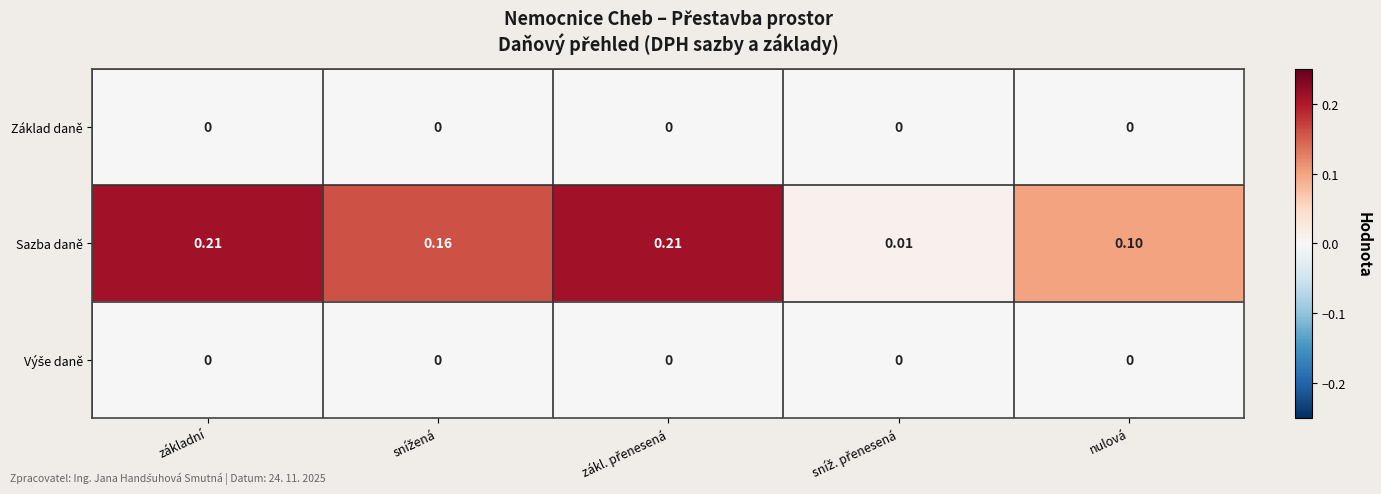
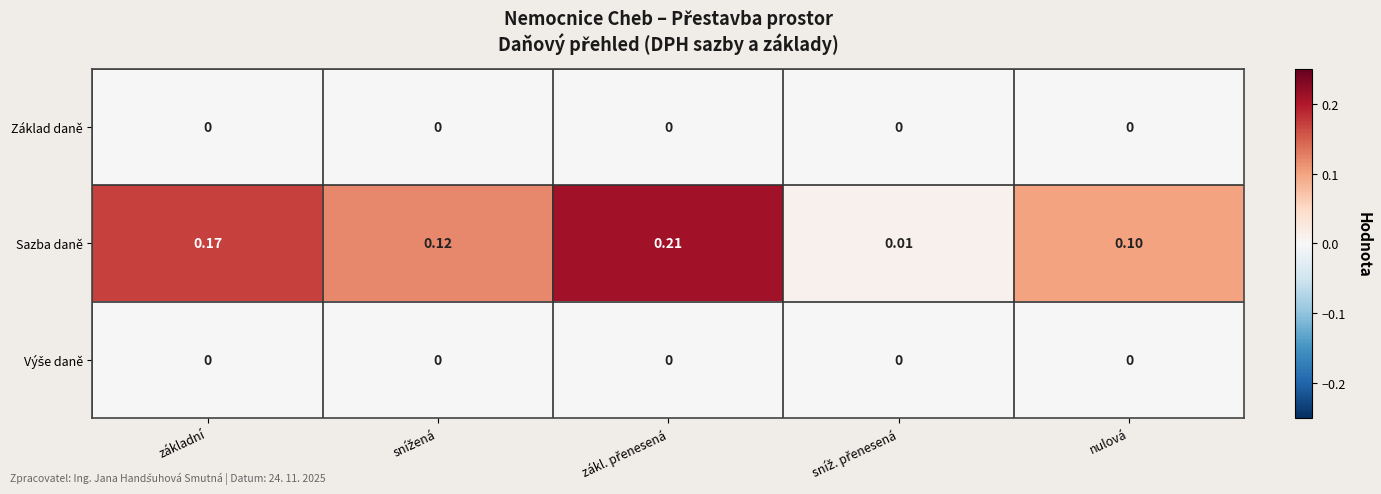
Sazba daně, základní: 0.21 -> 0.17
Sazba daně, snížená: 0.16 -> 0.12
